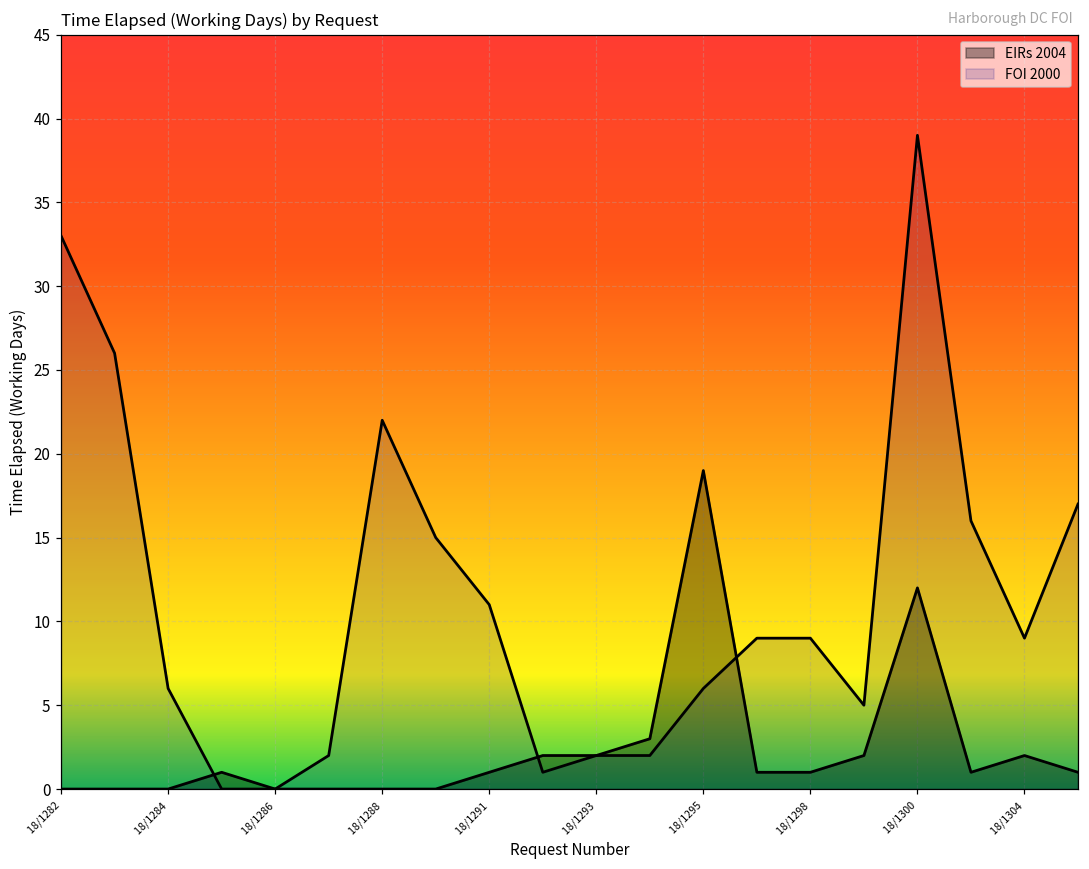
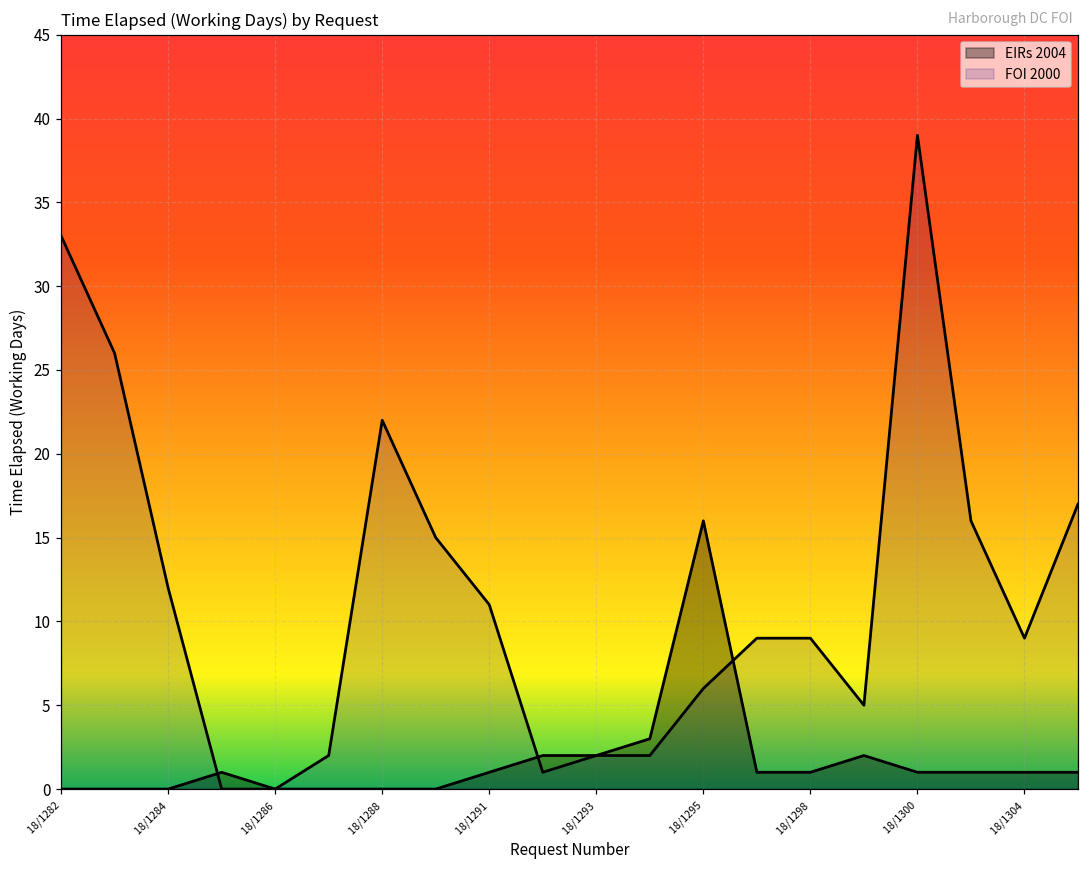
FOI 2000, 18/1284: 6 -> 12
EIRs 2004, 18/1295: 19 -> 16
EIRs 2004, 18/1300: 12 -> 1
EIRs 2004, 18/1304: 2 -> 1
